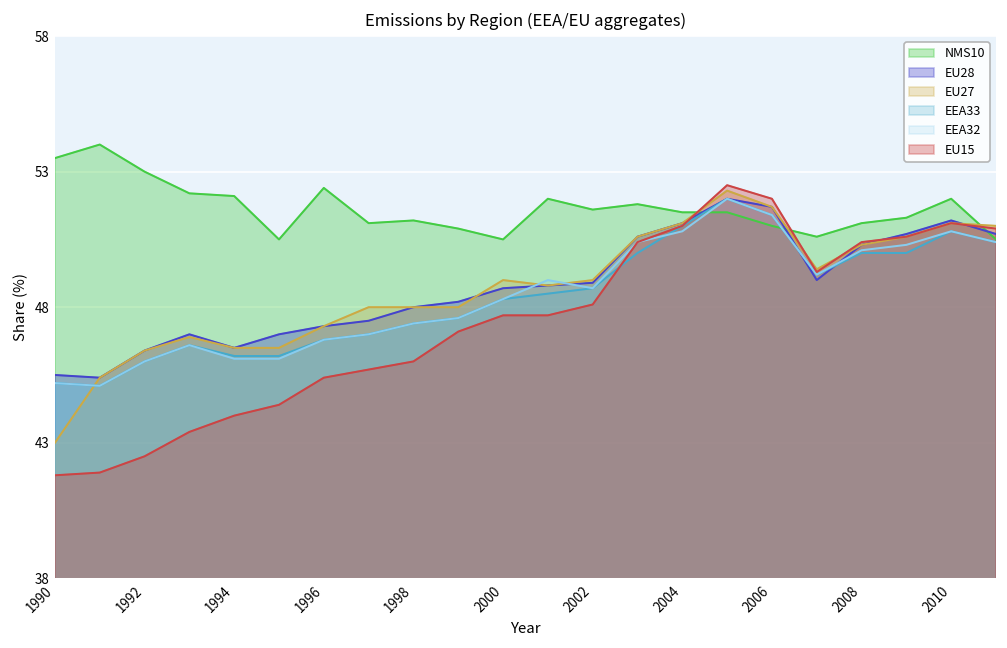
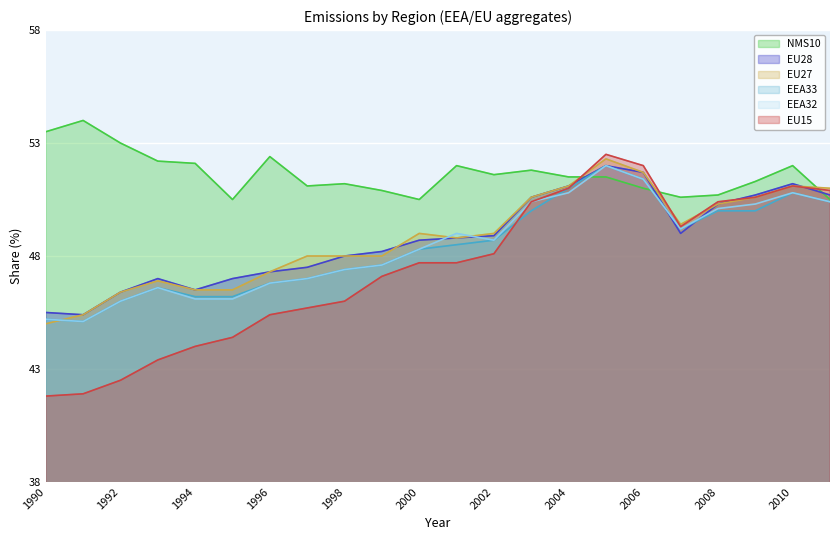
EU27, 1990: 43 -> 45
NMS10, 2008: 51.1 -> 50.7
